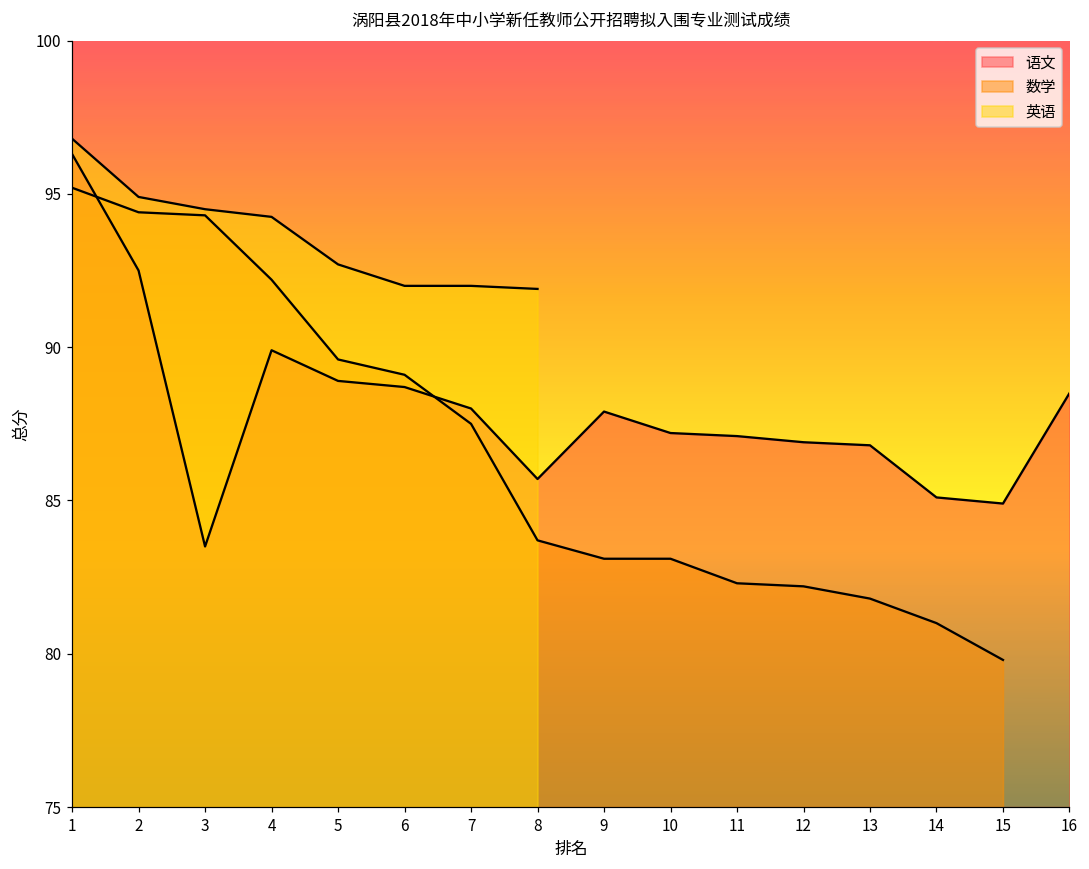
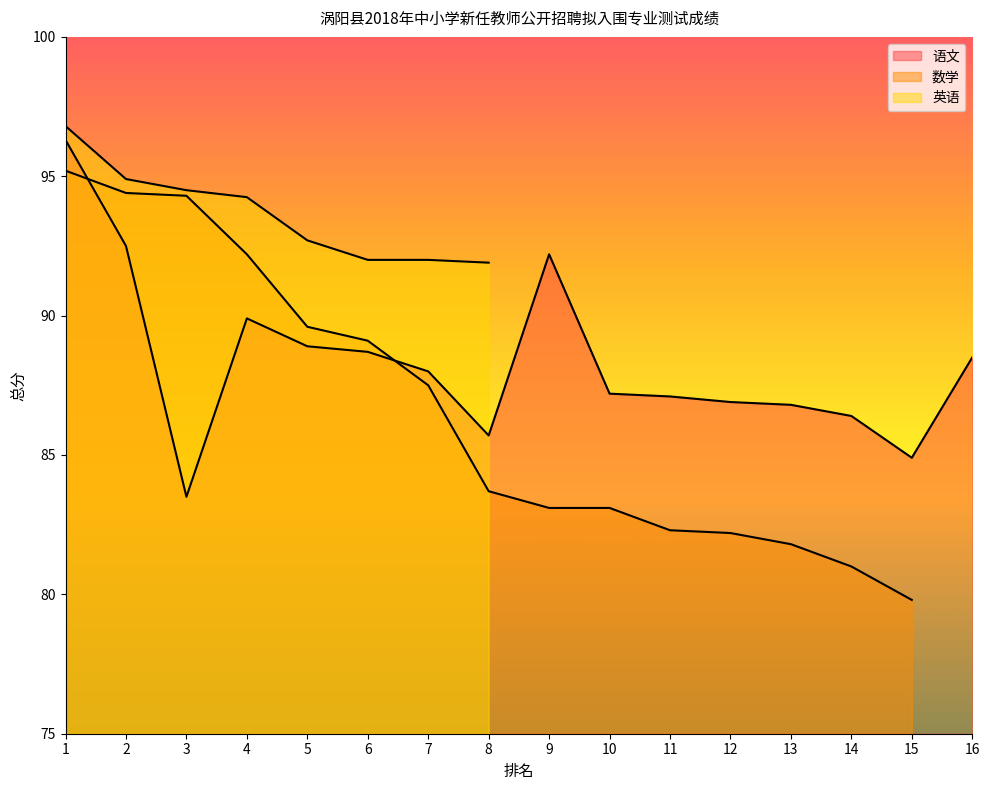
语文, 9: 87.9 -> 92.2
语文, 14: 85.1 -> 86.4
